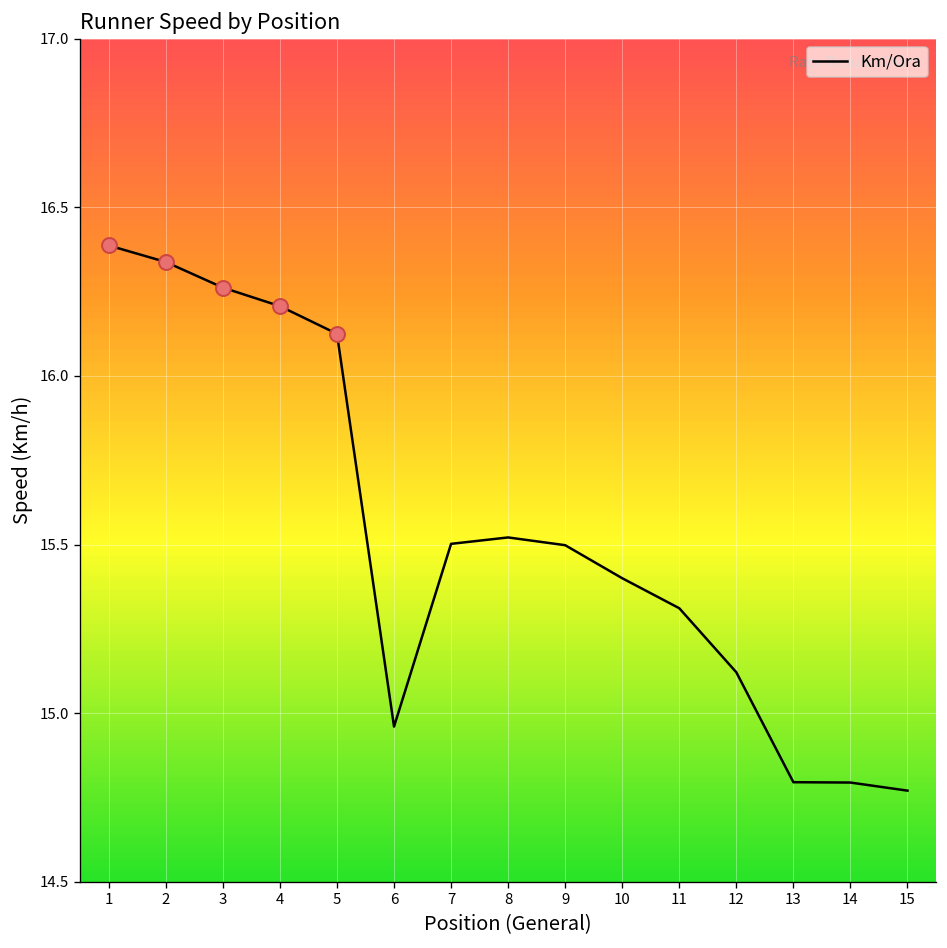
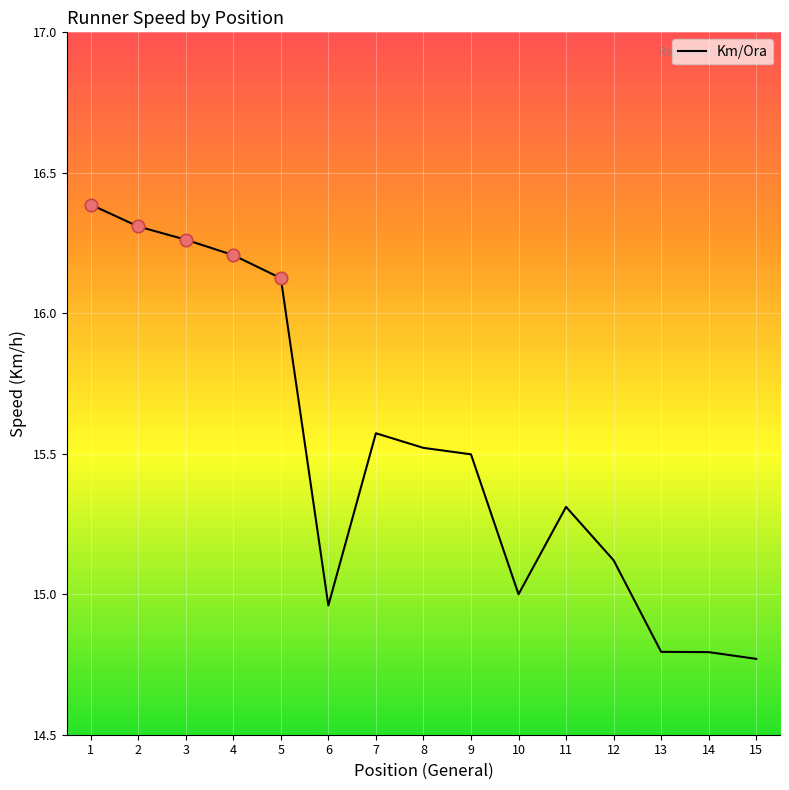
Km/Ora, 2: 16.34 -> 16.31
Km/Ora, 7: 15.50 -> 15.57
Km/Ora, 10: 15.4 -> 15.0
